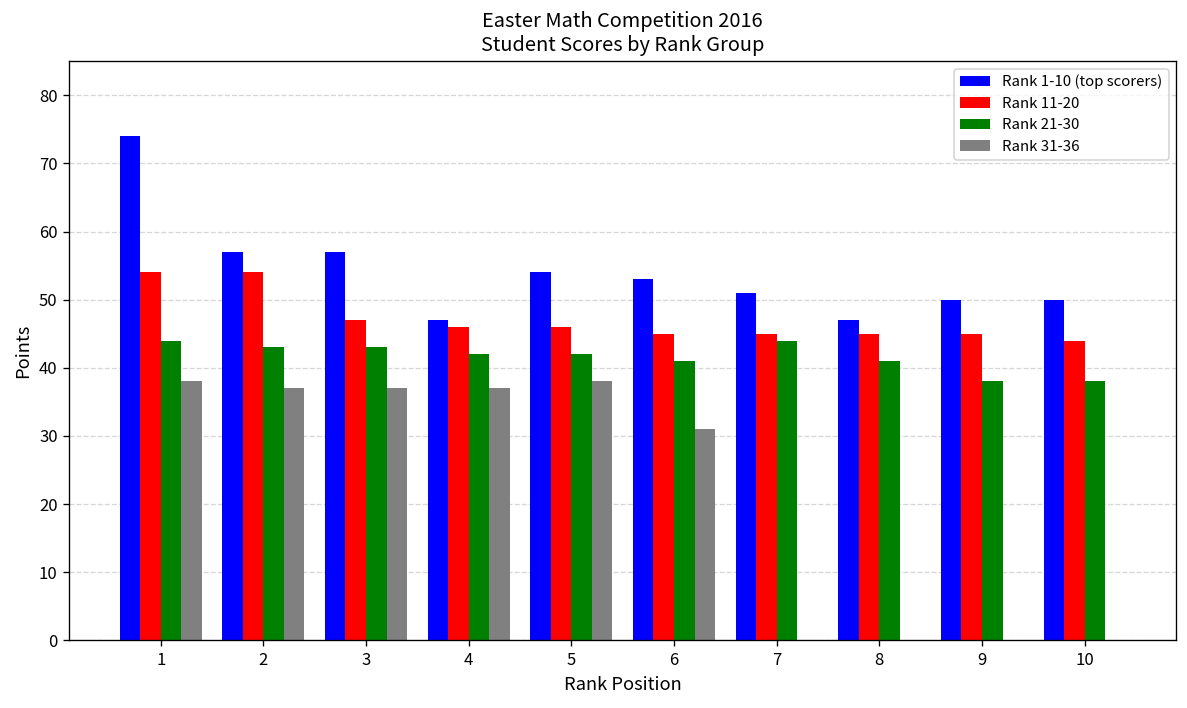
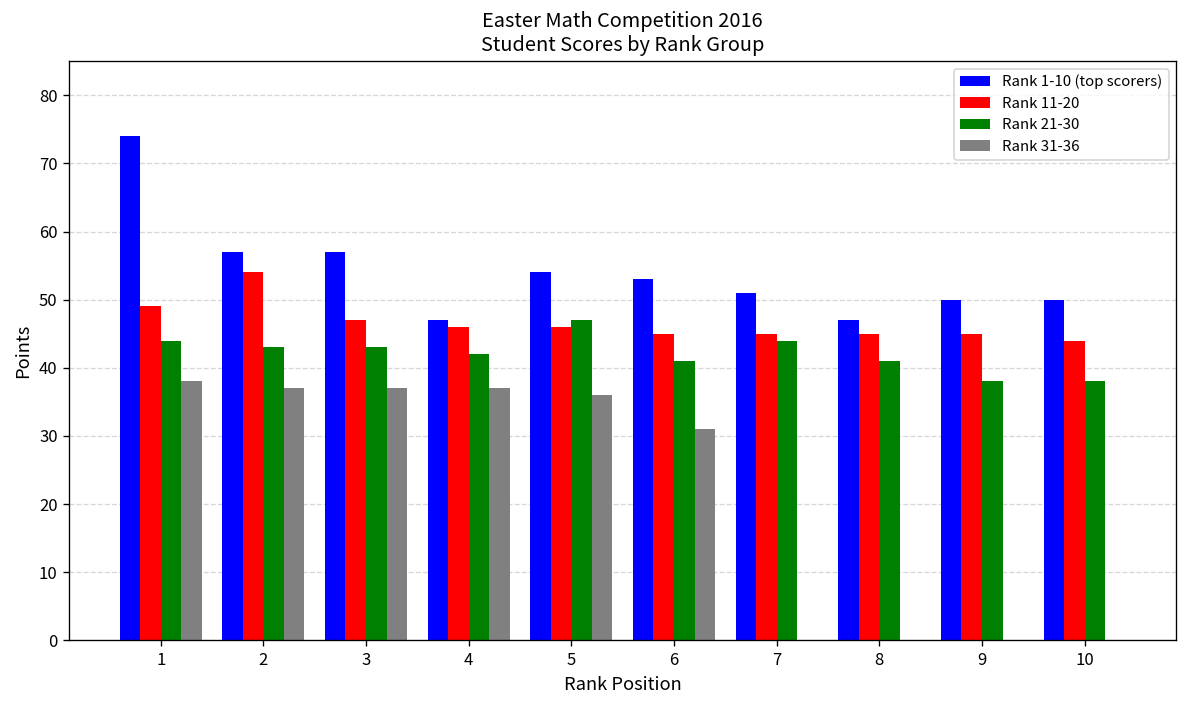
Rank 11-20, 1: 54 -> 49
Rank 21-30, 5: 42 -> 47
Rank 31-36, 5: 38 -> 36
